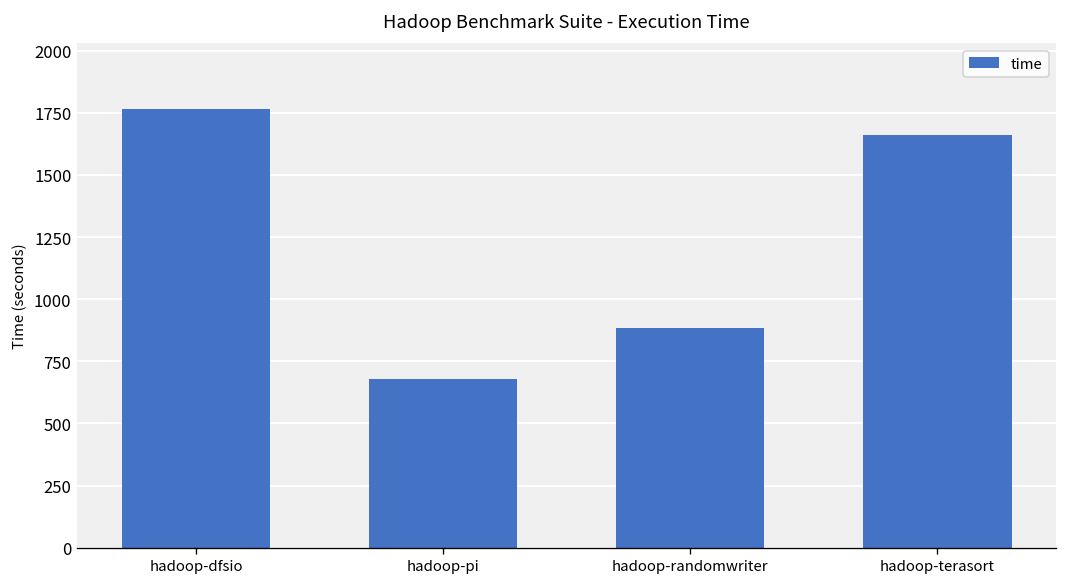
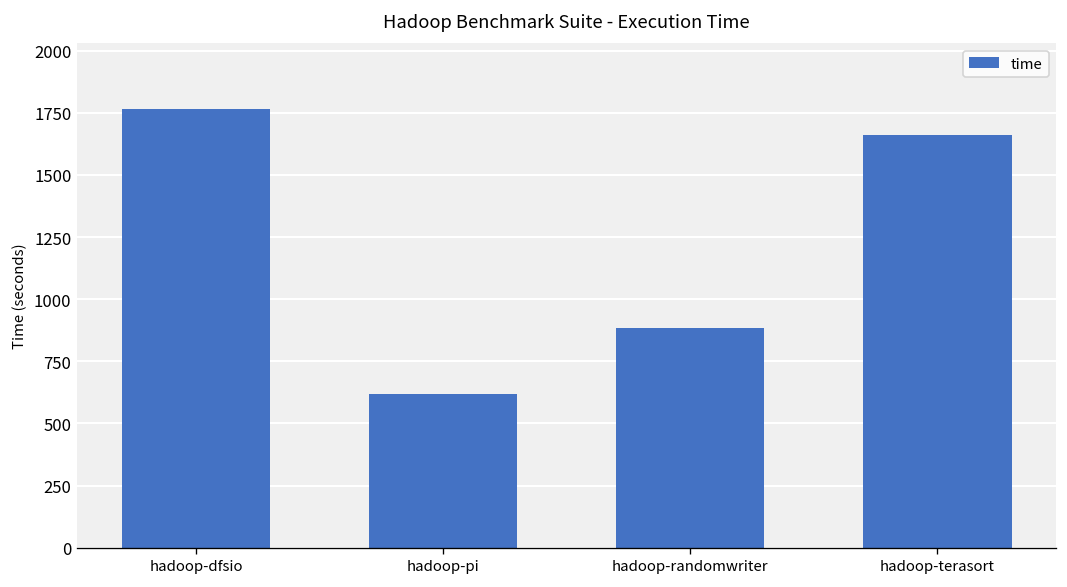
hadoop-pi: 680 -> 620
